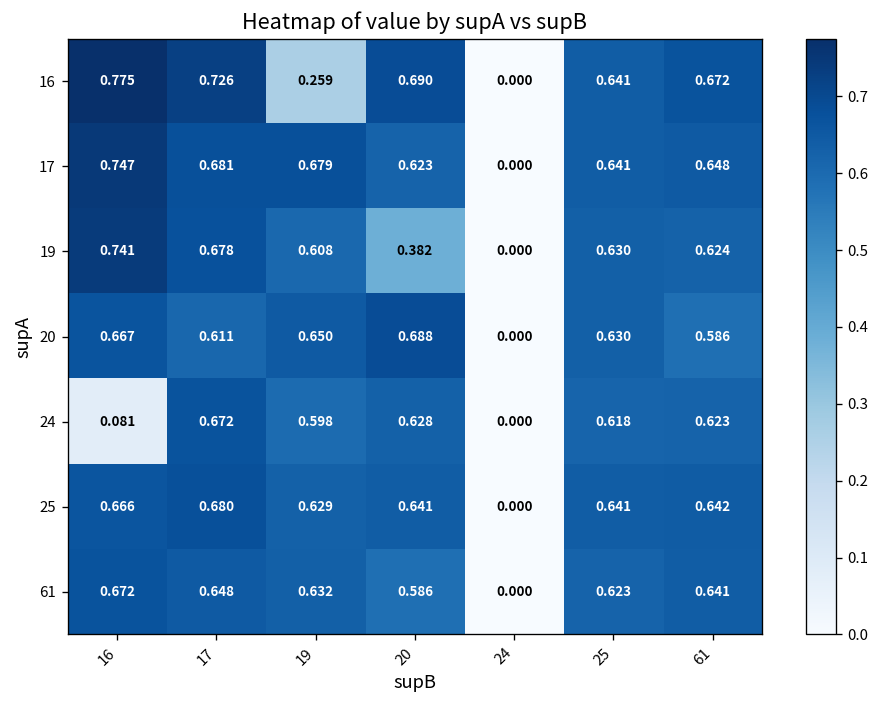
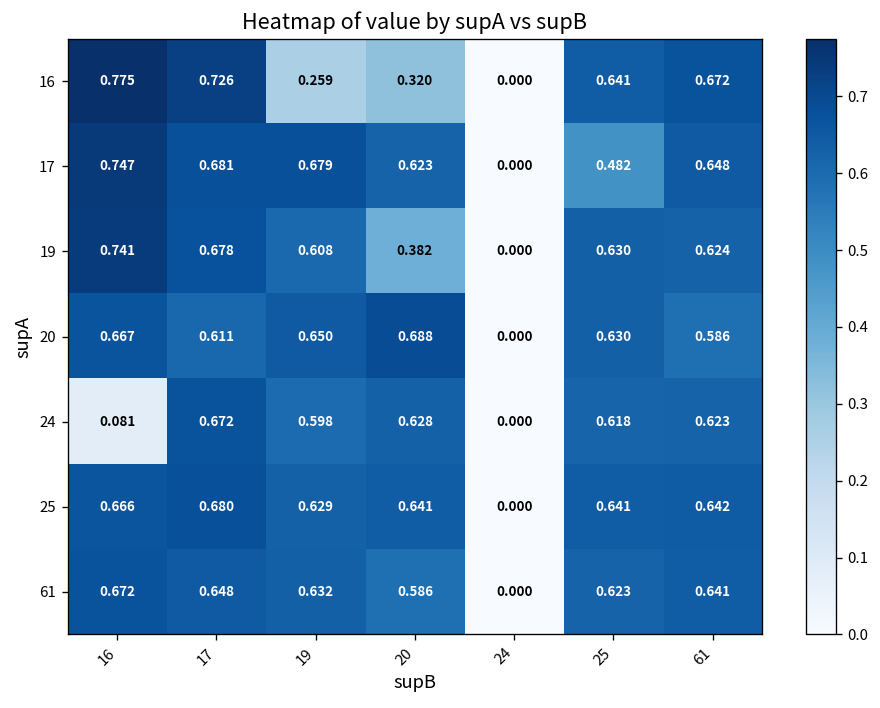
16, 20: 0.690 -> 0.320
17, 25: 0.641 -> 0.482
